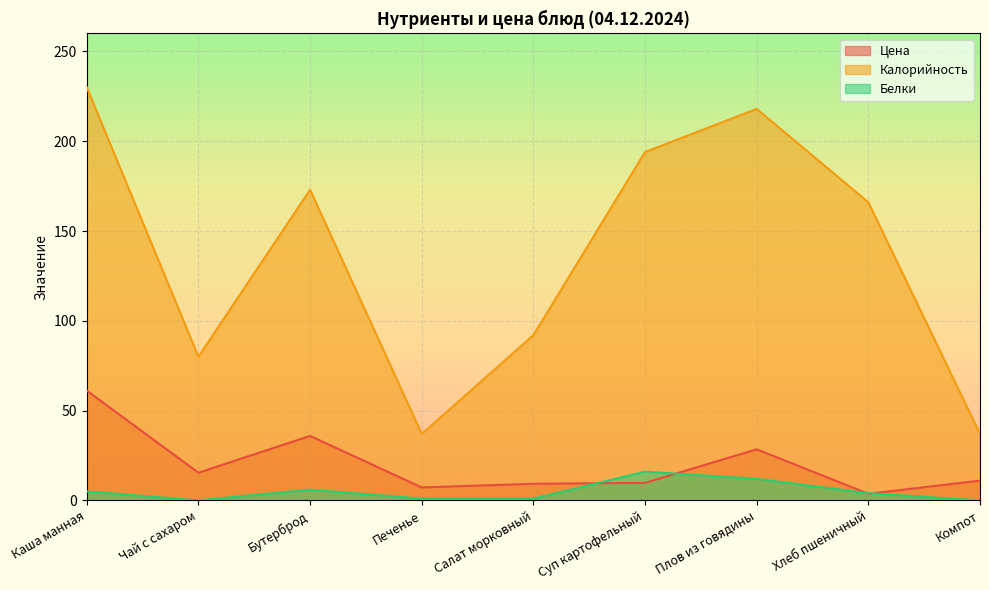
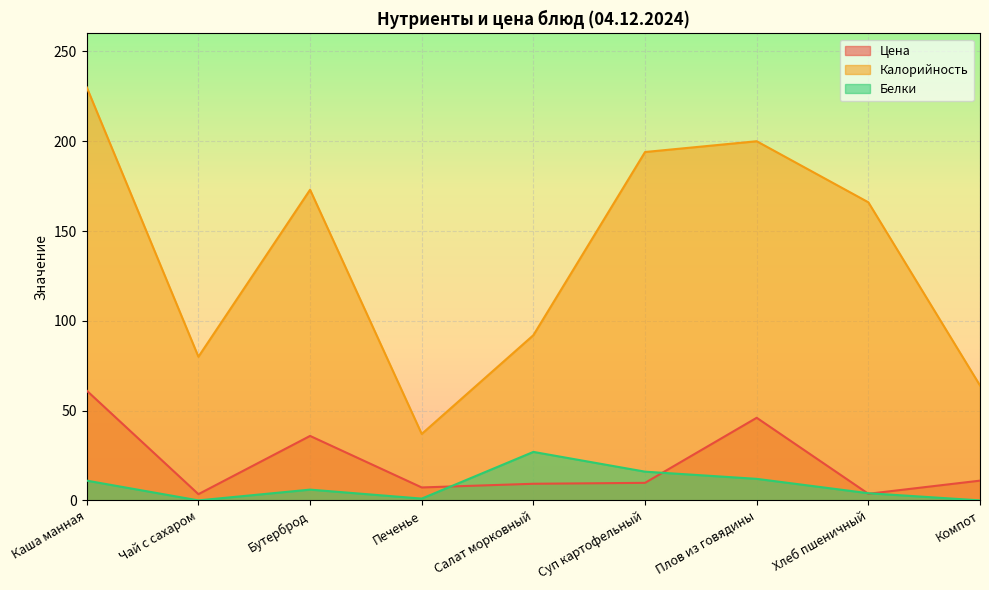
Белки, Каша манная: 5 -> 11
Цена, Чай с сахаром: 15 -> 3
Белки, Салат морковный: 1 -> 27
Цена, Плов из говядины: 28 -> 46
Калорийность, Плов из говядины: 218 -> 200
Калорийность, Компот: 37 -> 64
